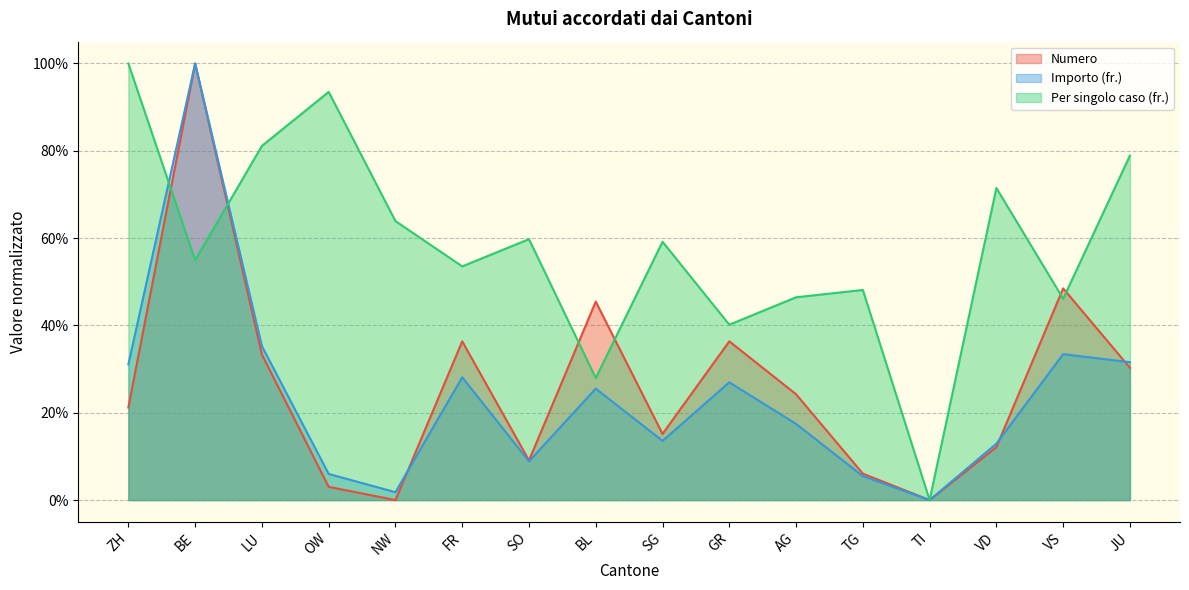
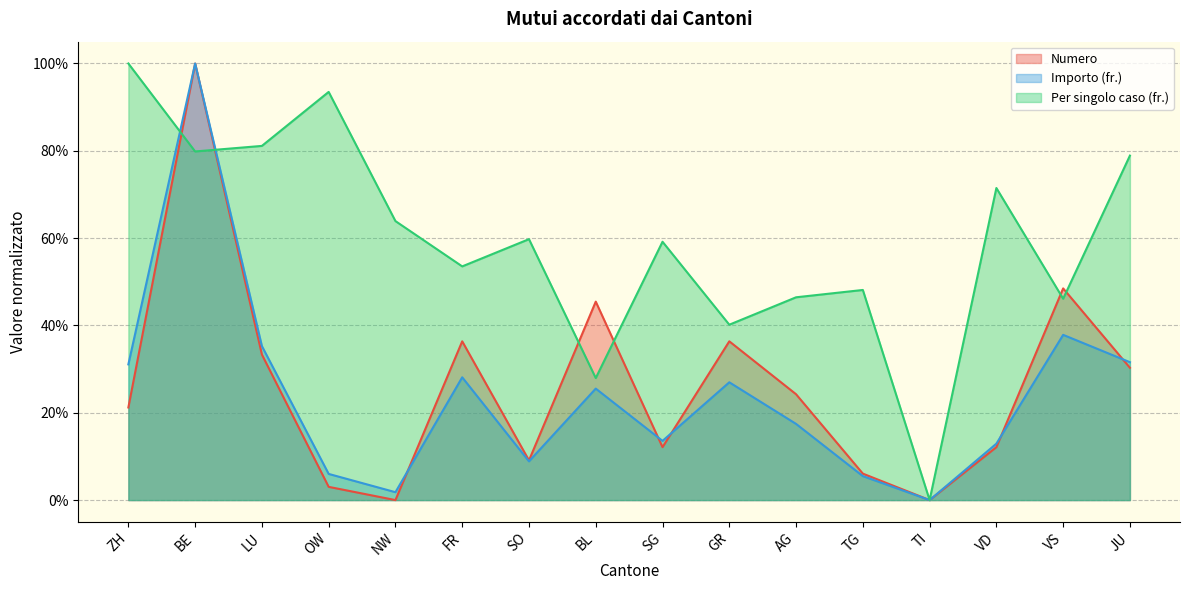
Per singolo caso (fr.), BE: 55% -> 80%
Numero, SG: 15% -> 12%
Importo (fr.), VS: 33% -> 38%
